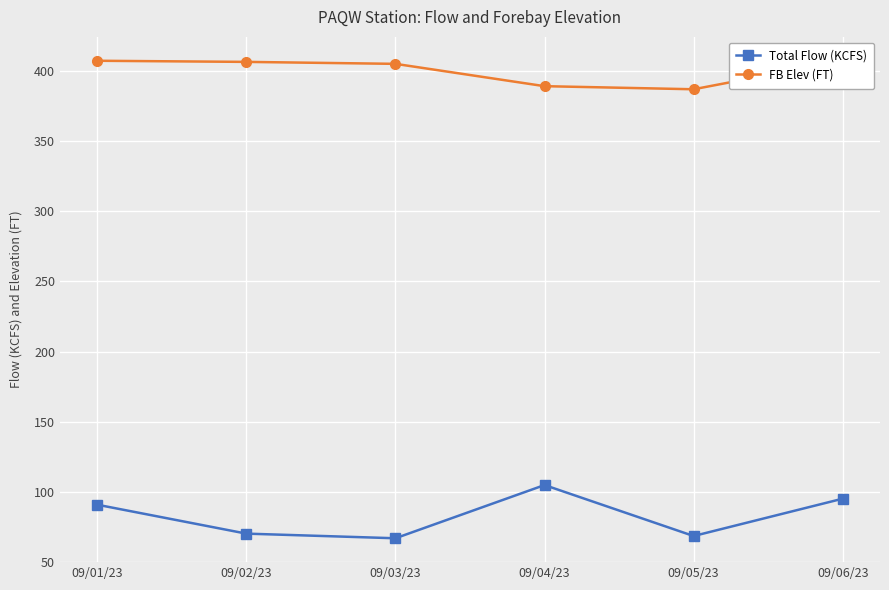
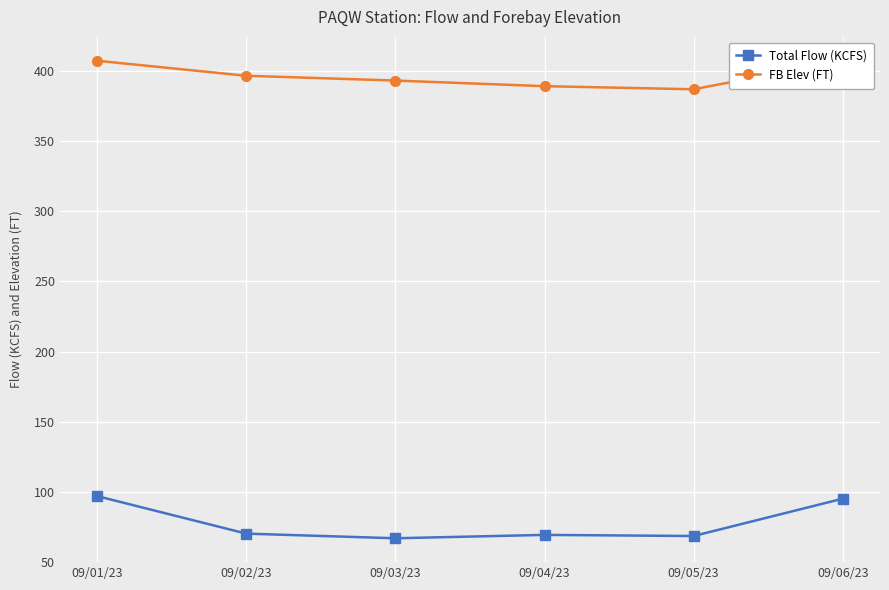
Total Flow (KCFS), 09/01/23: 91 -> 97
FB Elev (FT), 09/02/23: 406 -> 396
FB Elev (FT), 09/03/23: 405 -> 393
Total Flow (KCFS), 09/04/23: 105 -> 69
